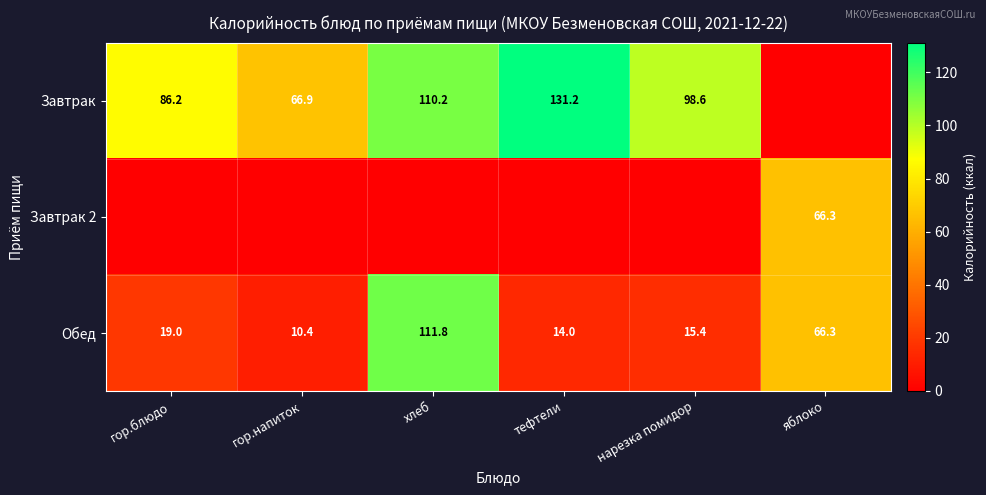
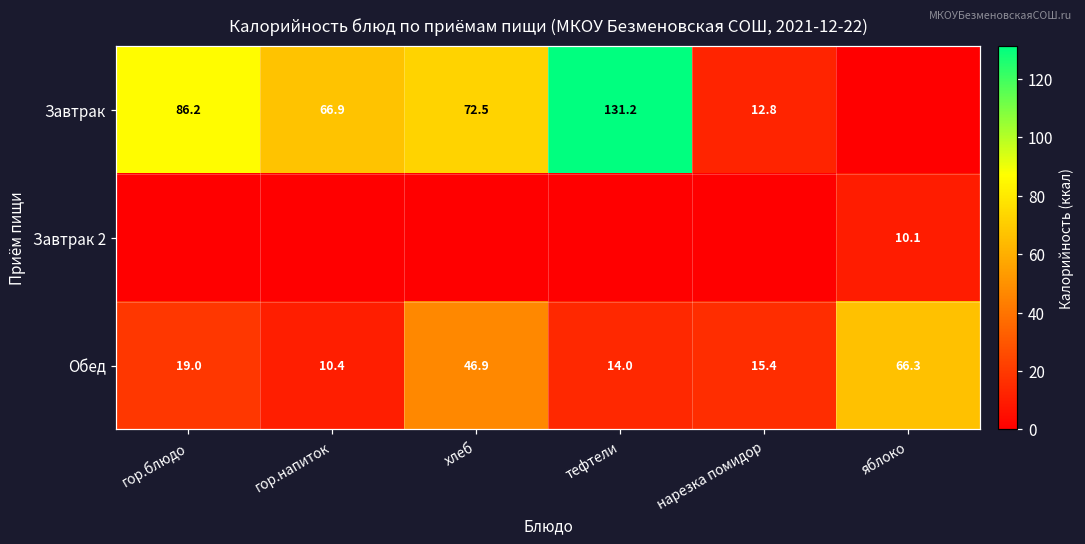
Завтрак, хлеб: 110.2 -> 72.5
Завтрак, нарезка помидор: 98.6 -> 12.8
Завтрак 2, яблоко: 66.3 -> 10.1
Обед, хлеб: 111.8 -> 46.9
